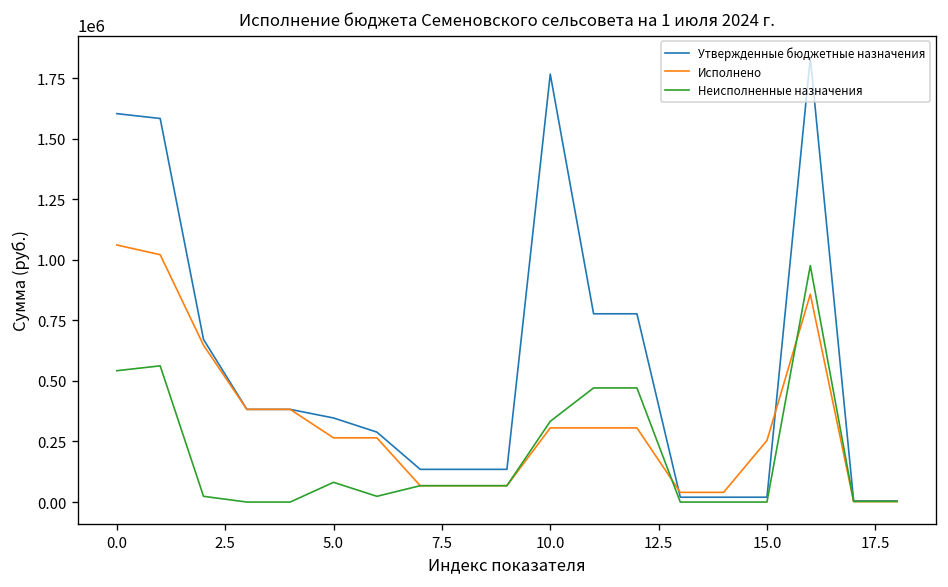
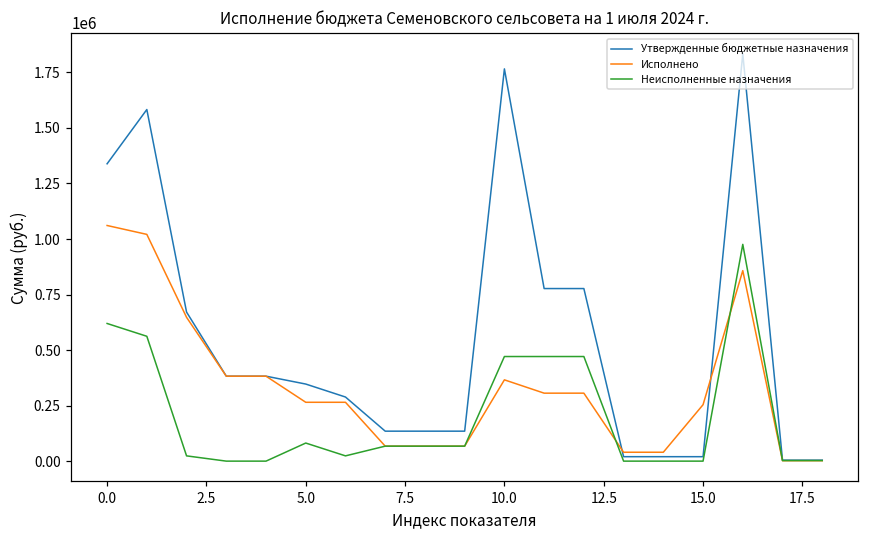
Утвержденные бюджетные назначения, 0.0: 1600000 -> 1340000
Неисполненные назначения, 0.0: 540000 -> 620000
Исполнено, 10.0: 310000 -> 370000
Неисполненные назначения, 10.0: 330000 -> 470000
